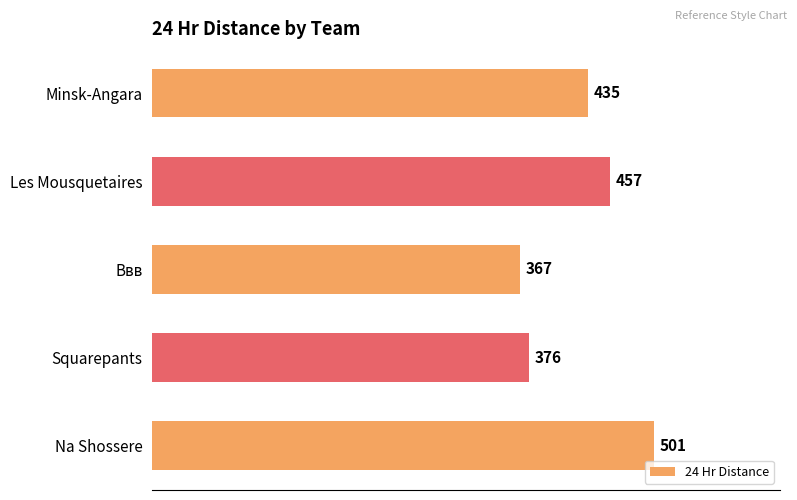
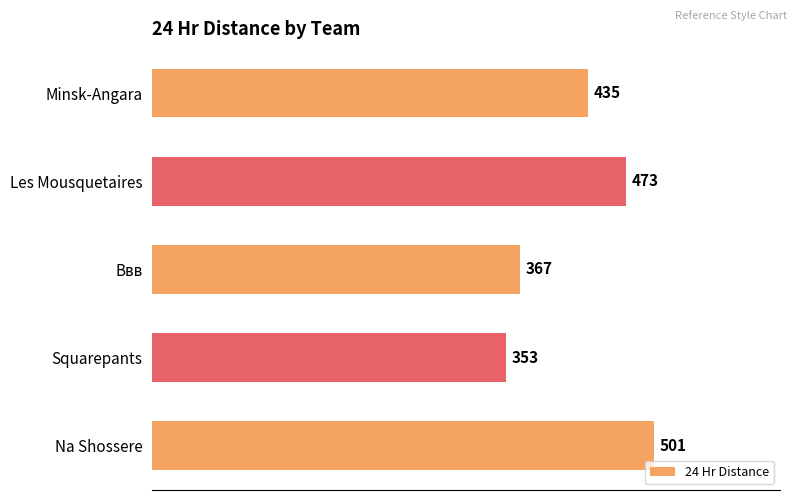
Les Mousquetaires: 457 -> 473
Squarepants: 376 -> 353
